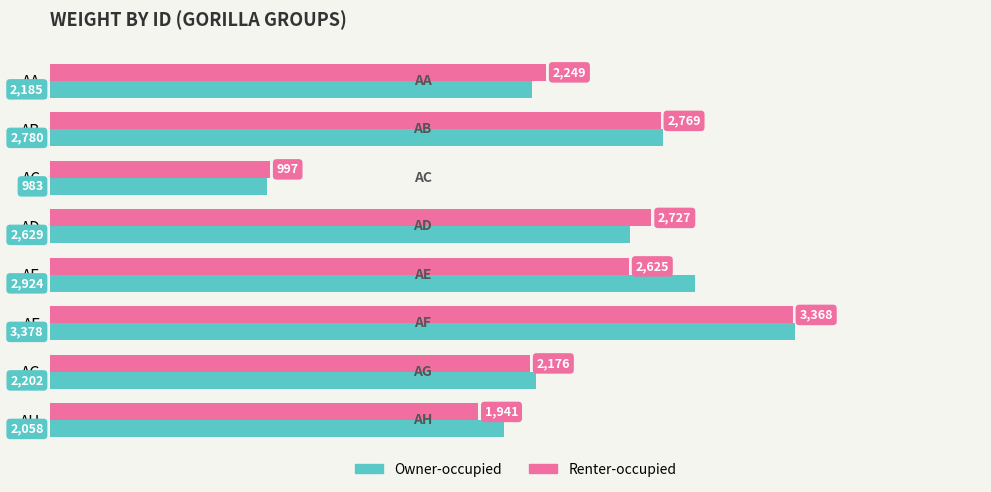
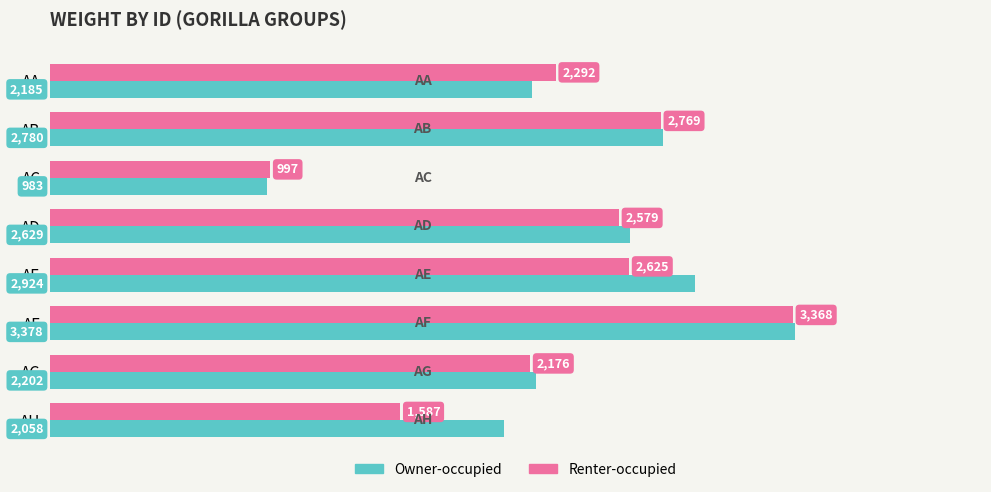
Renter-occupied, AA: 2,249 -> 2,292
Renter-occupied, AD: 2,727 -> 2,579
Renter-occupied, AH: 1,941 -> 1,587
